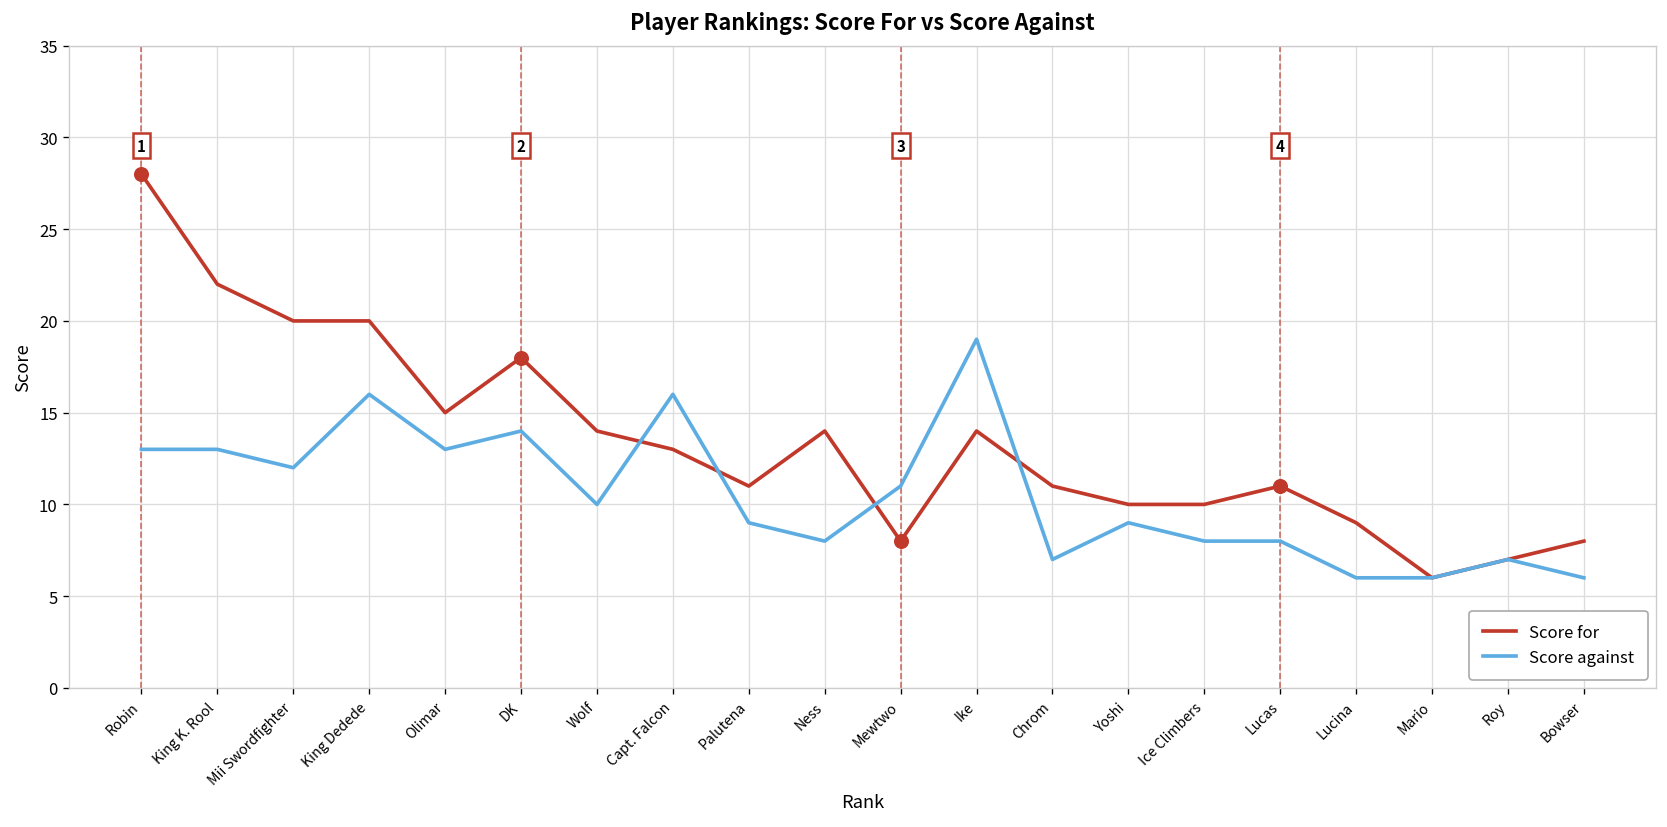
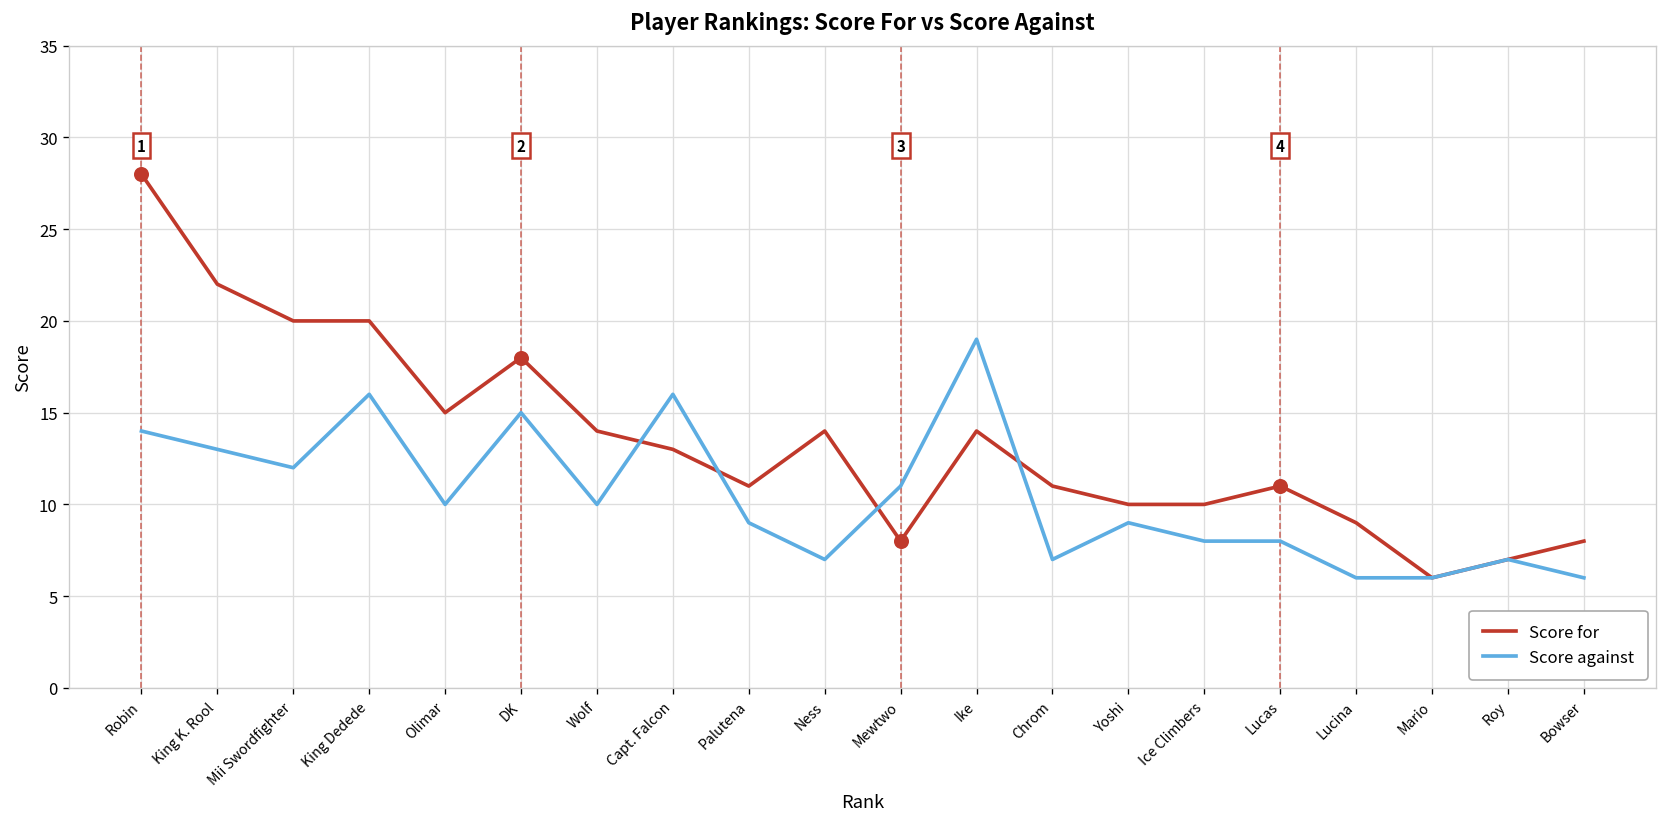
Score against, Robin: 13 -> 14
Score against, Olimar: 13 -> 10
Score against, DK: 14 -> 15
Score against, Ness: 8 -> 7
